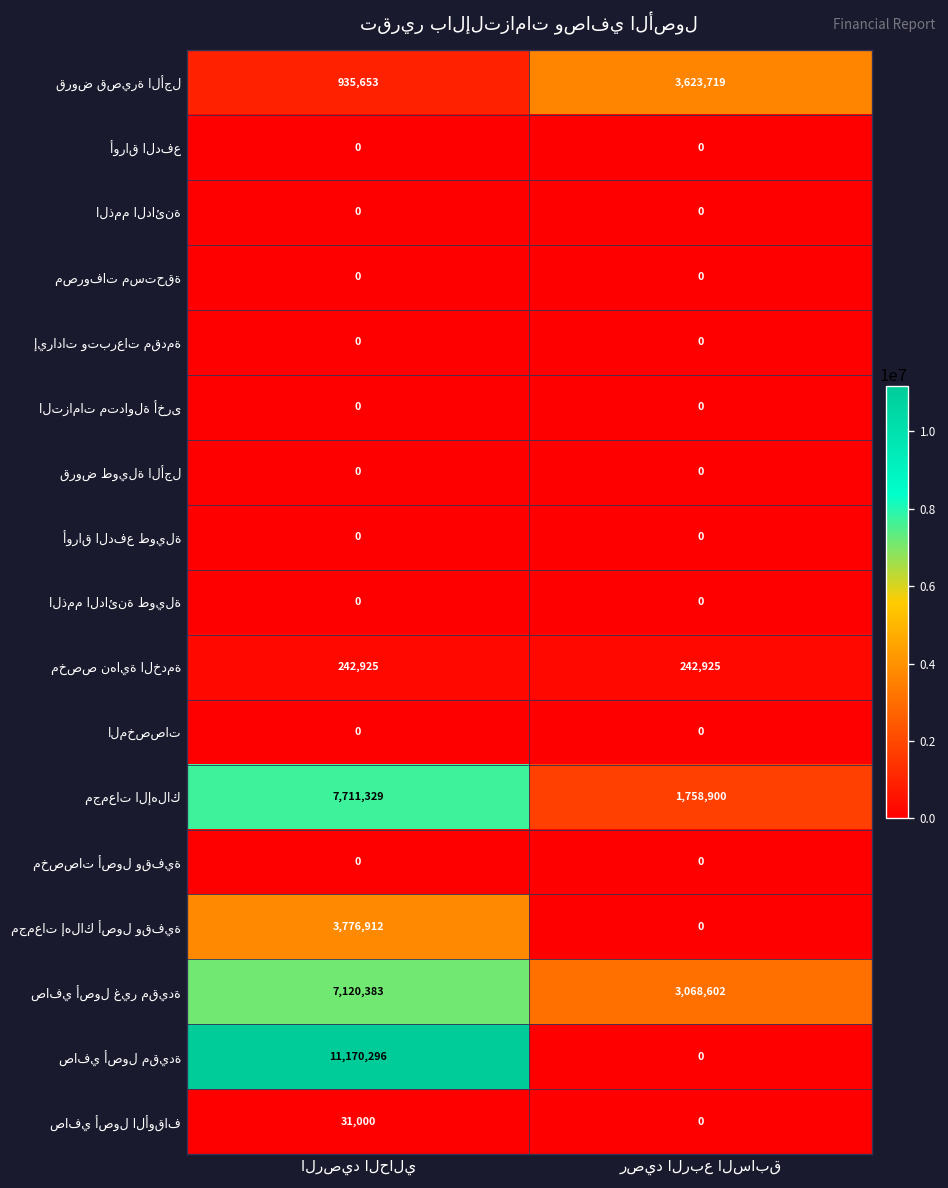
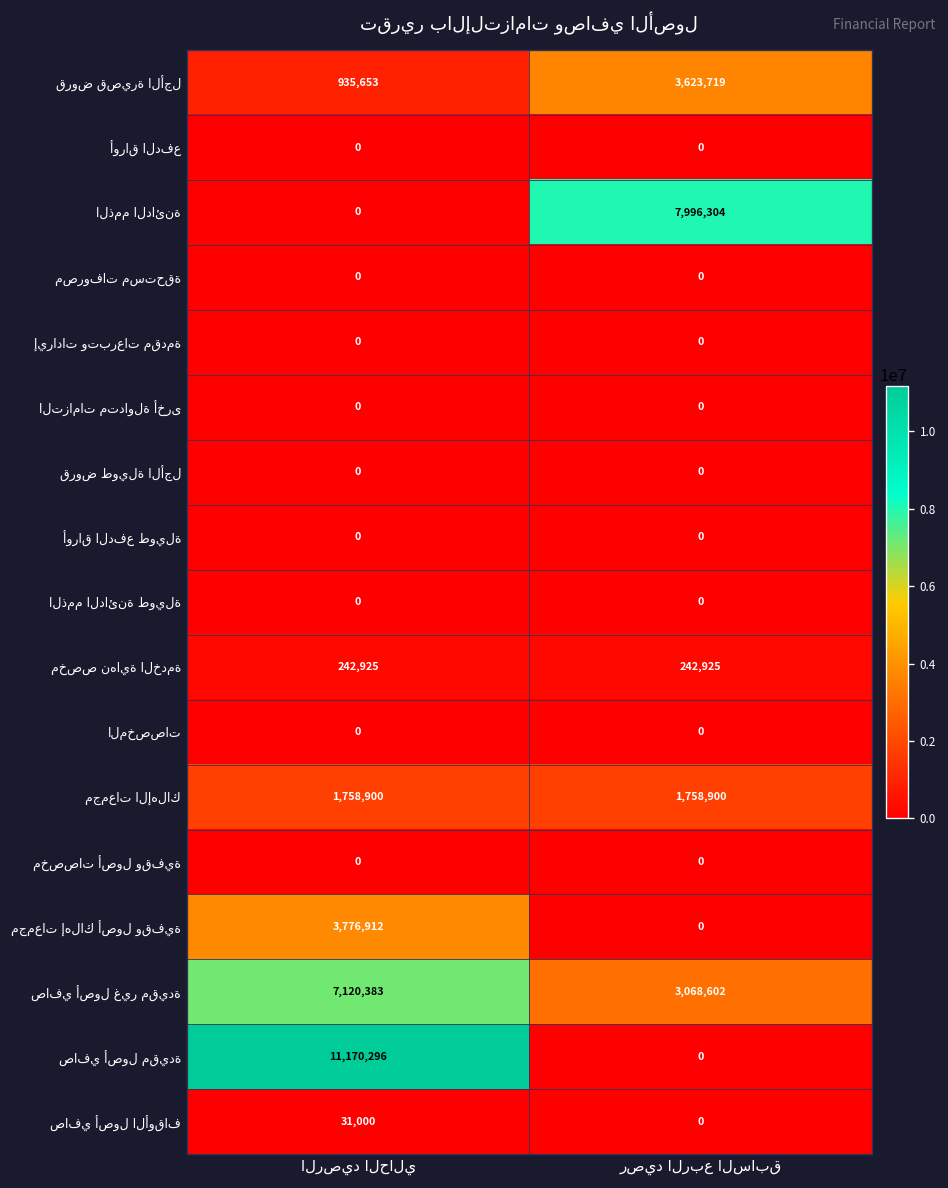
الذمم الدائنة, رصيد الربع السابق: 0 -> 7,996,304
مجمعات الإهلاك, الرصيد الحالي: 7,711,329 -> 1,758,900
